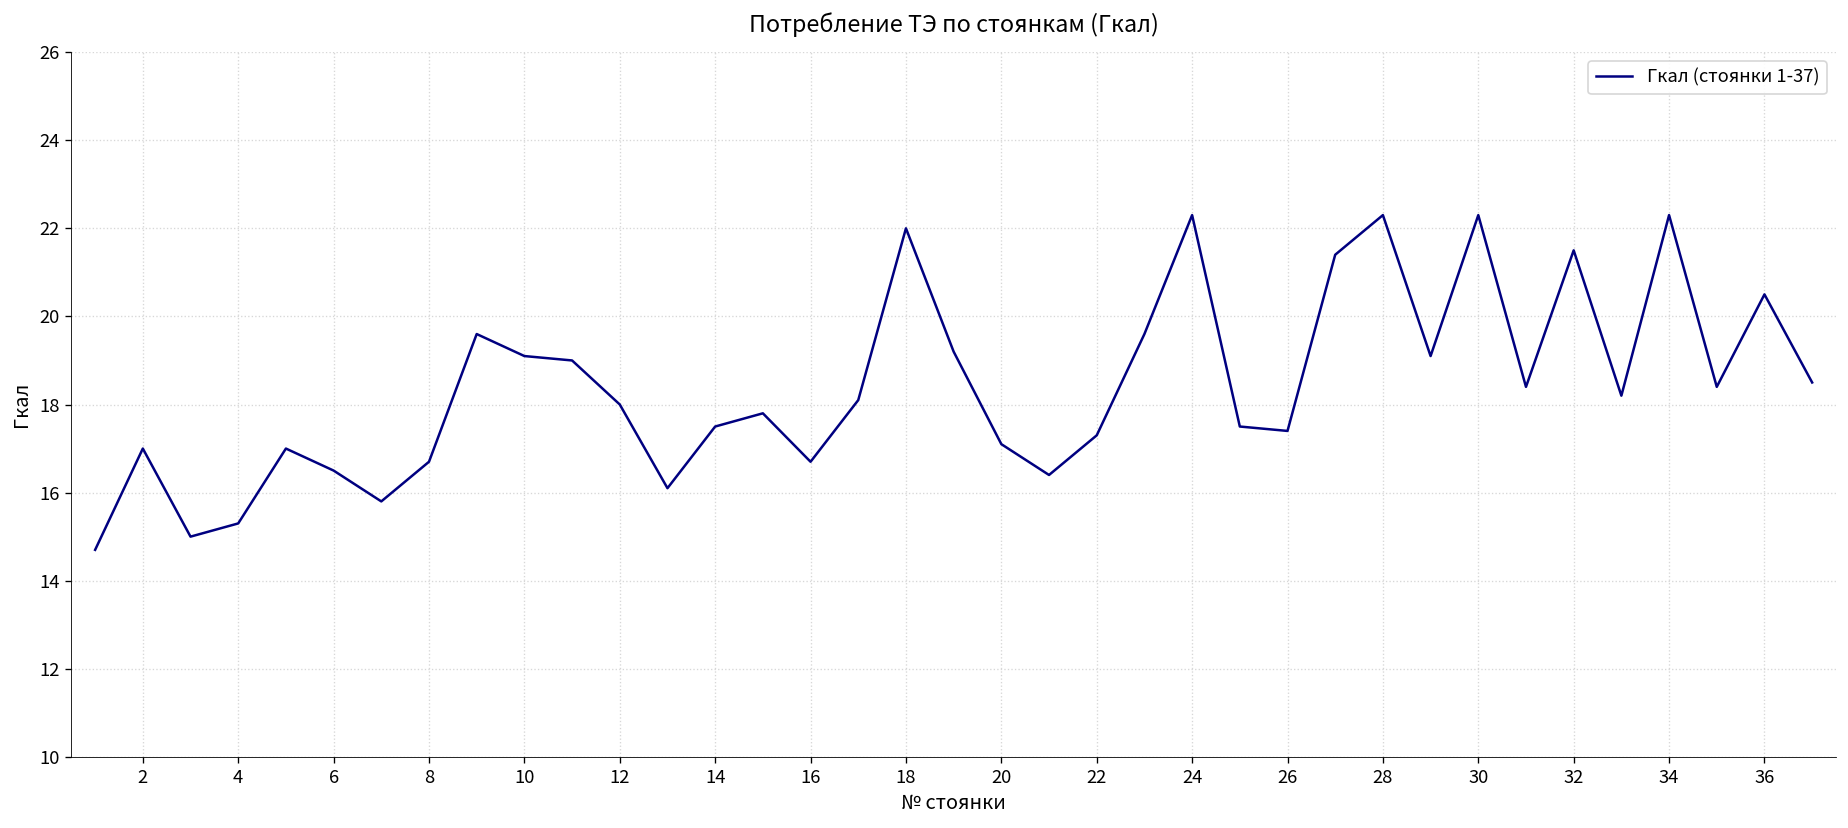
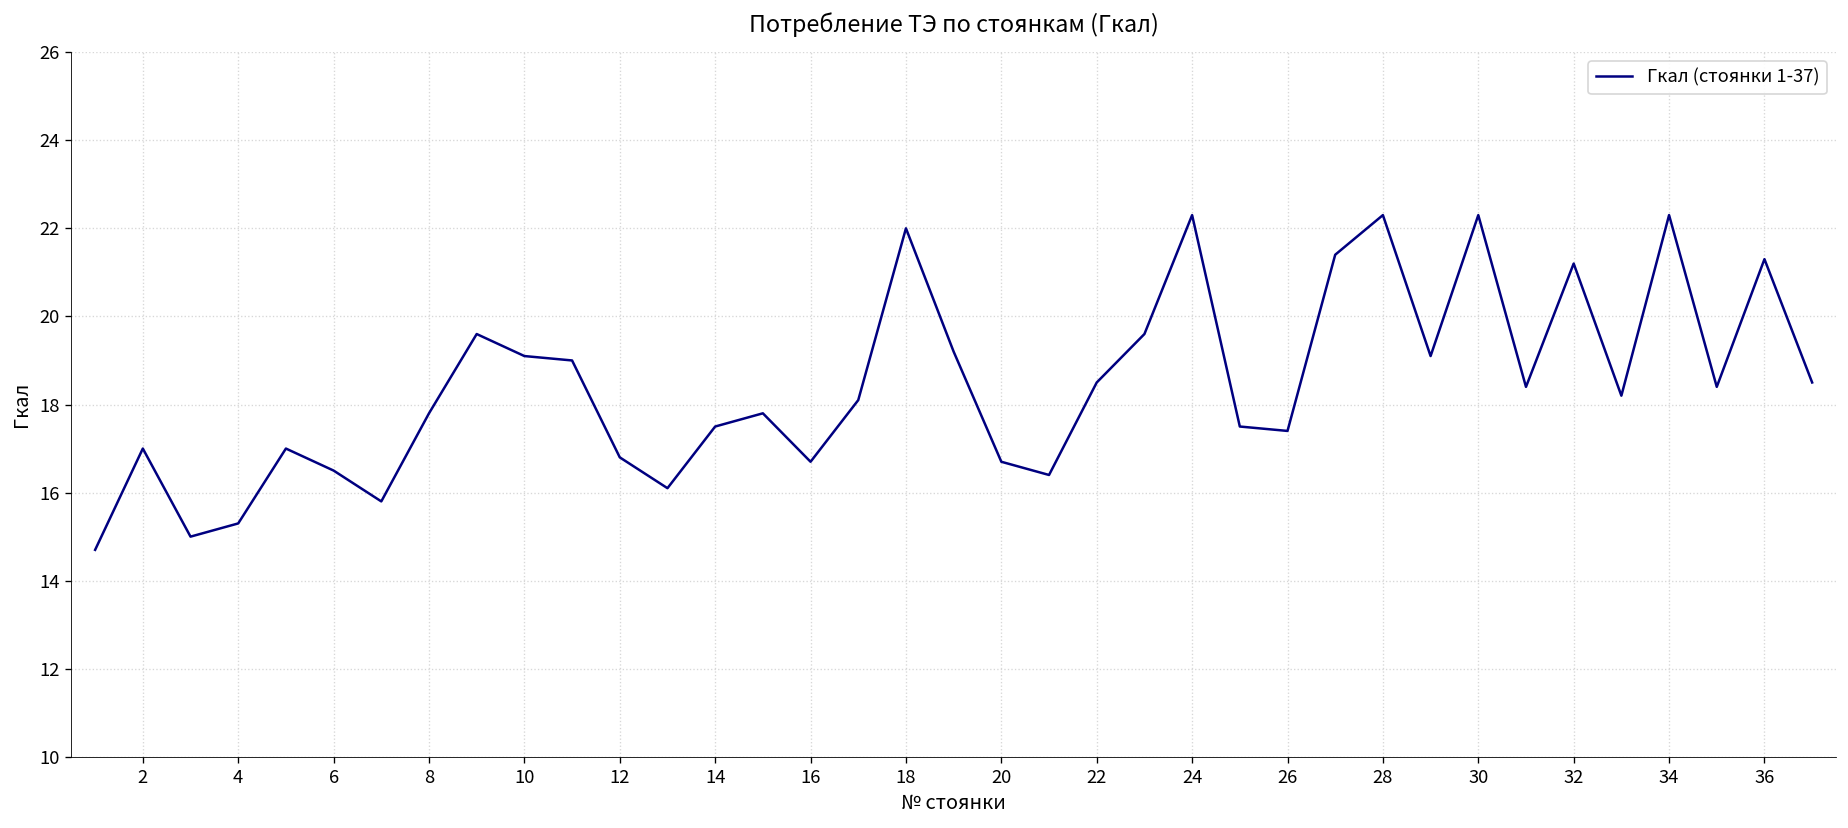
8: 16.7 -> 17.8
12: 18.0 -> 16.8
20: 17.1 -> 16.7
22: 17.3 -> 18.5
32: 21.5 -> 21.2
36: 20.5 -> 21.3
